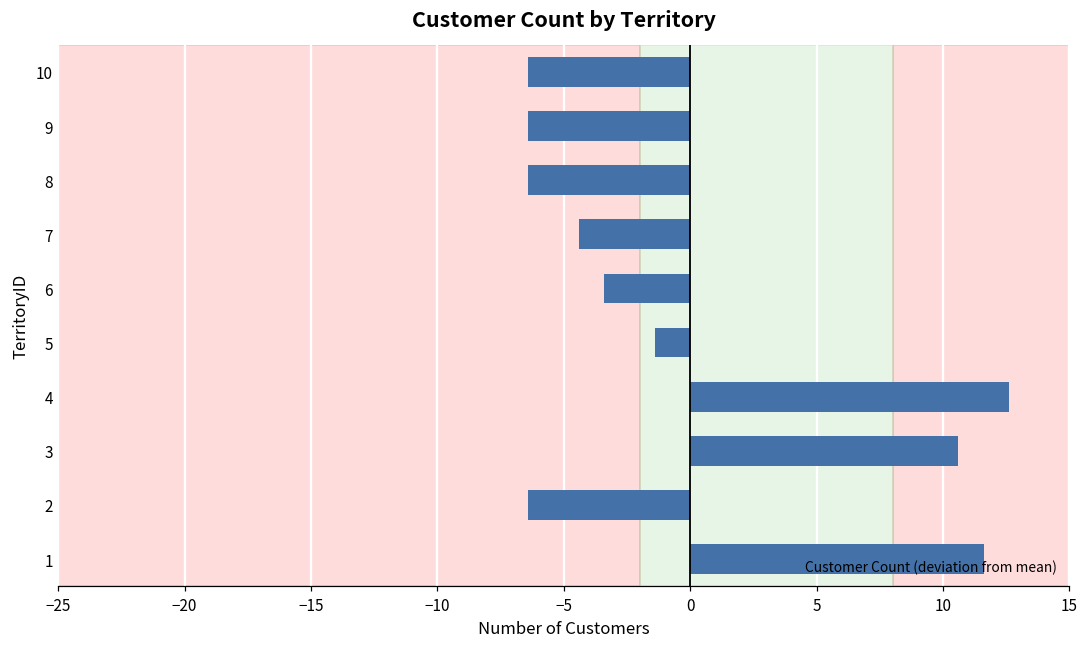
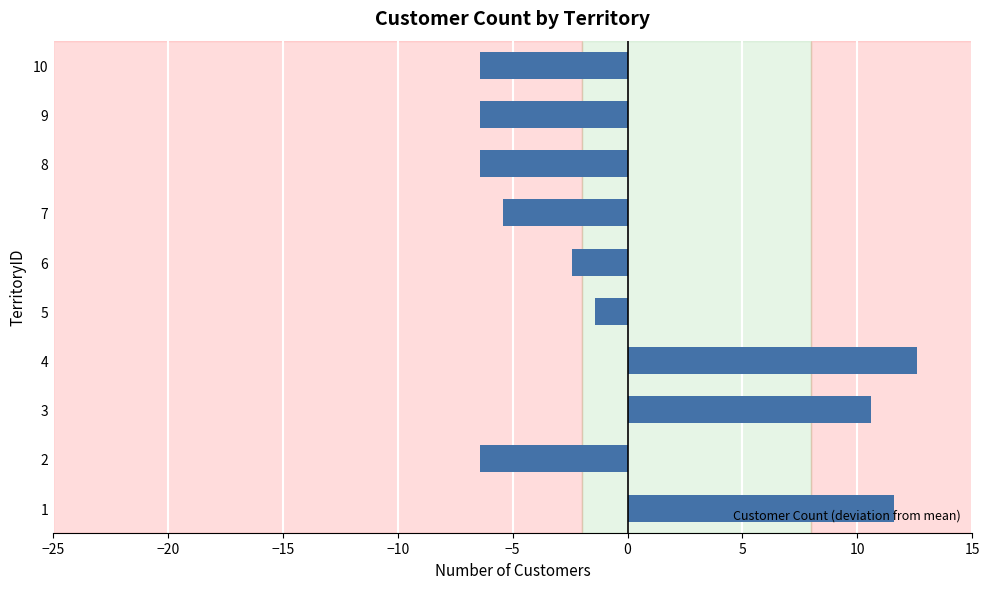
7: -4.4 -> -5.4
6: -3.4 -> -2.4
